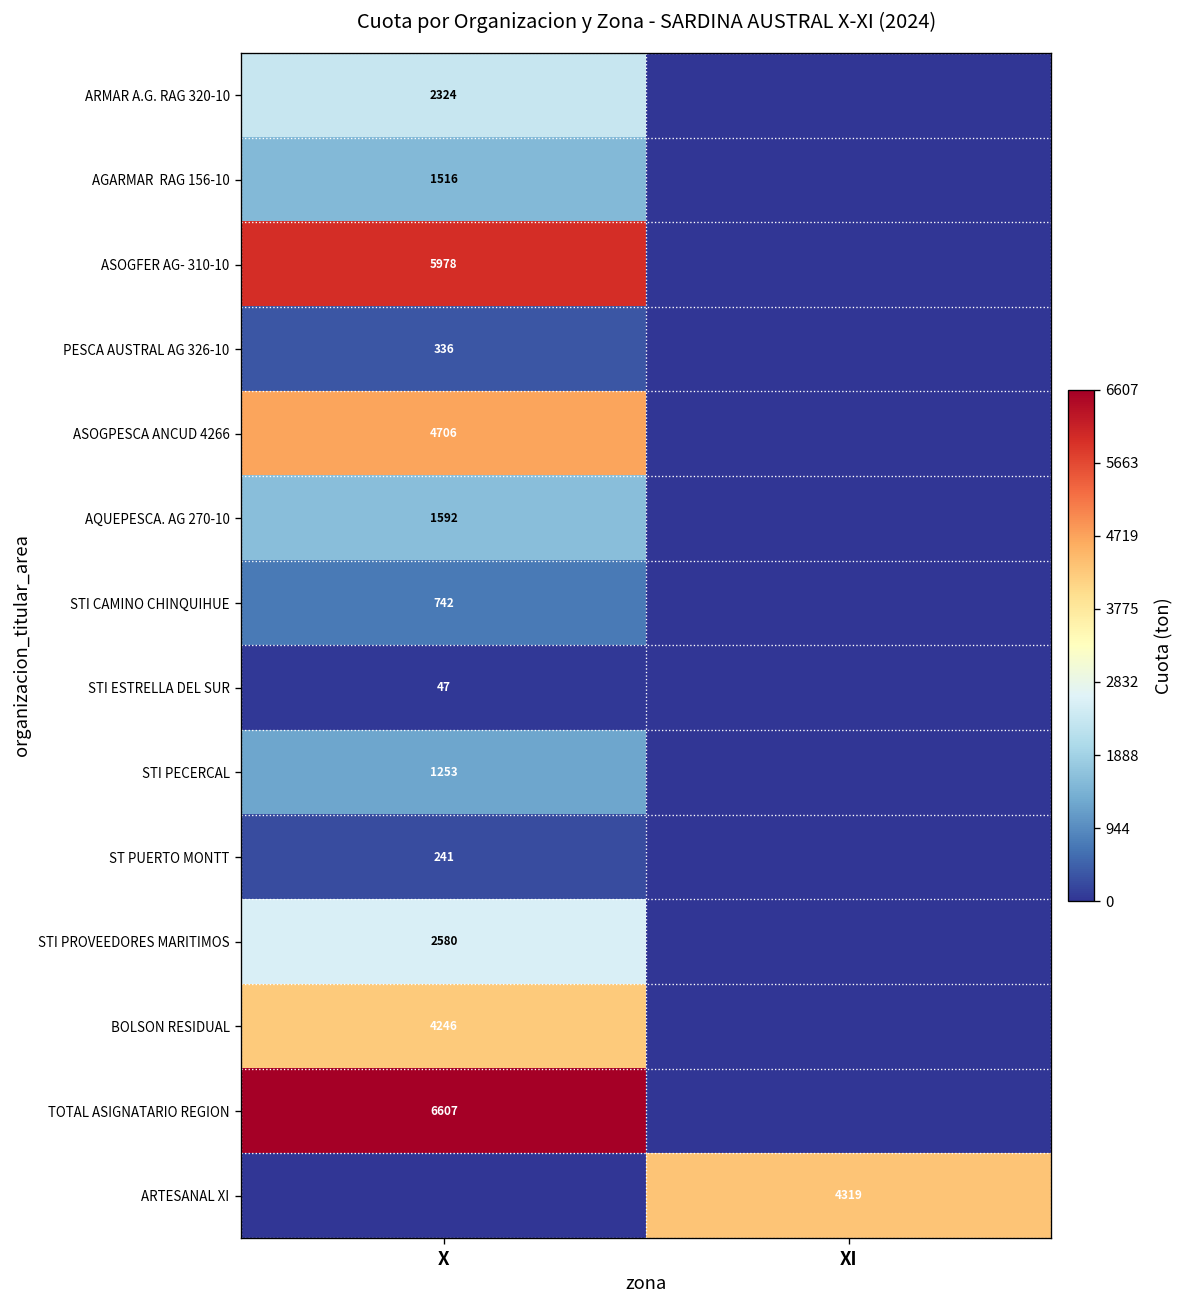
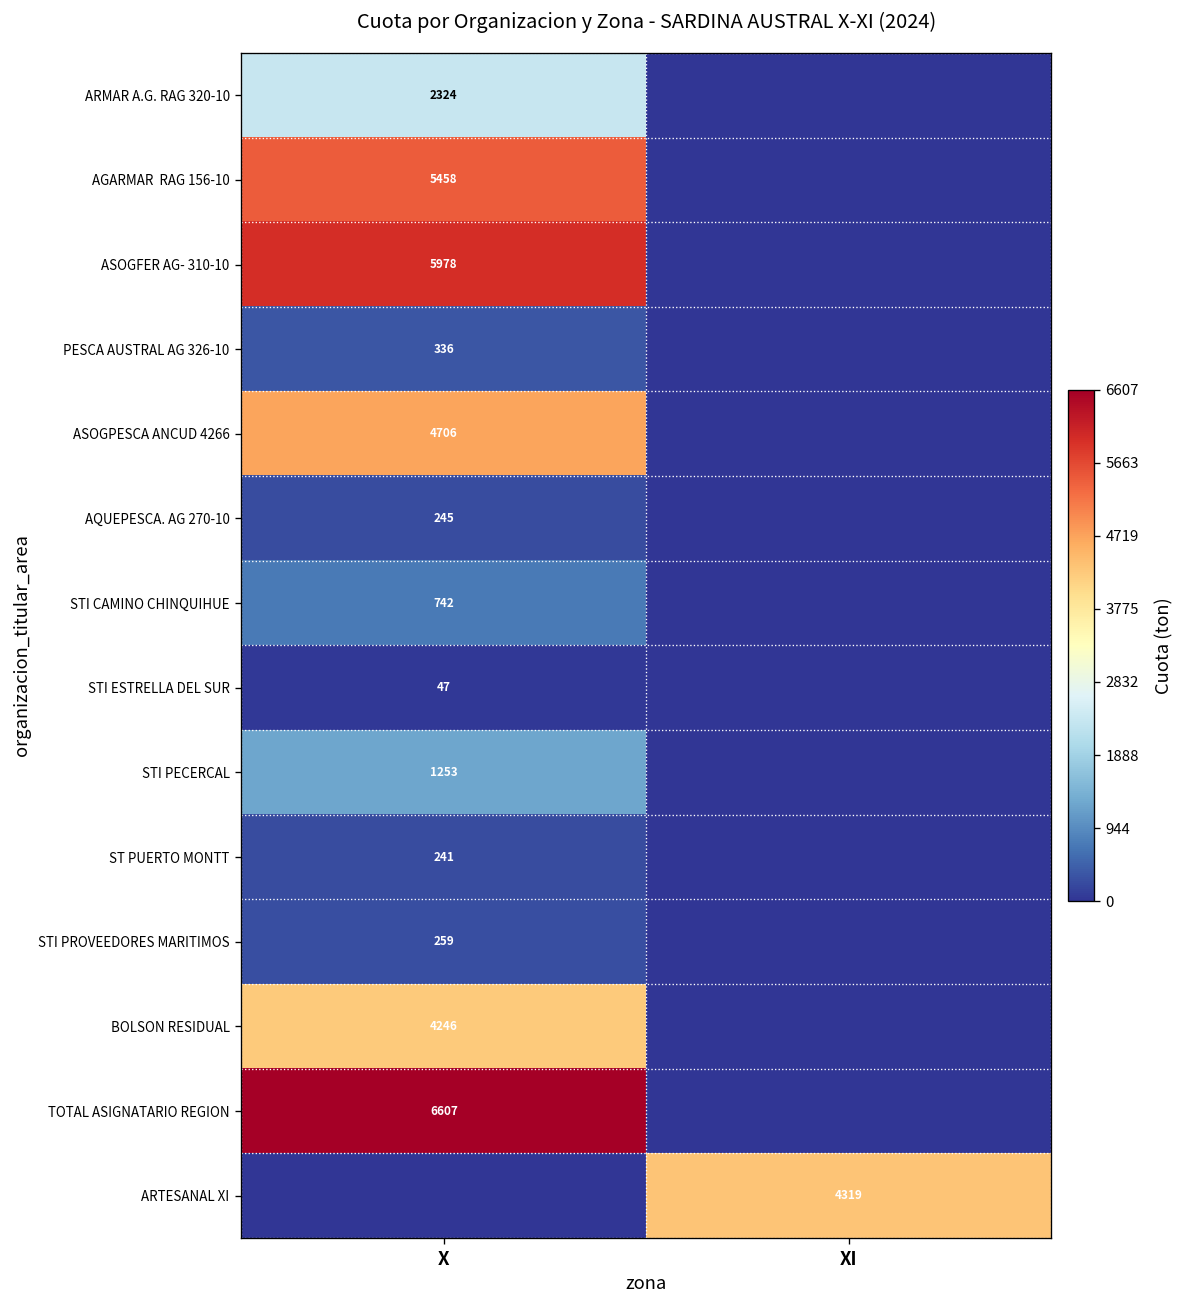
AGARMAR RAG 156-10, X: 1516 -> 5458
AQUEPESCA. AG 270-10, X: 1592 -> 245
STI PROVEEDORES MARITIMOS, X: 2580 -> 259
